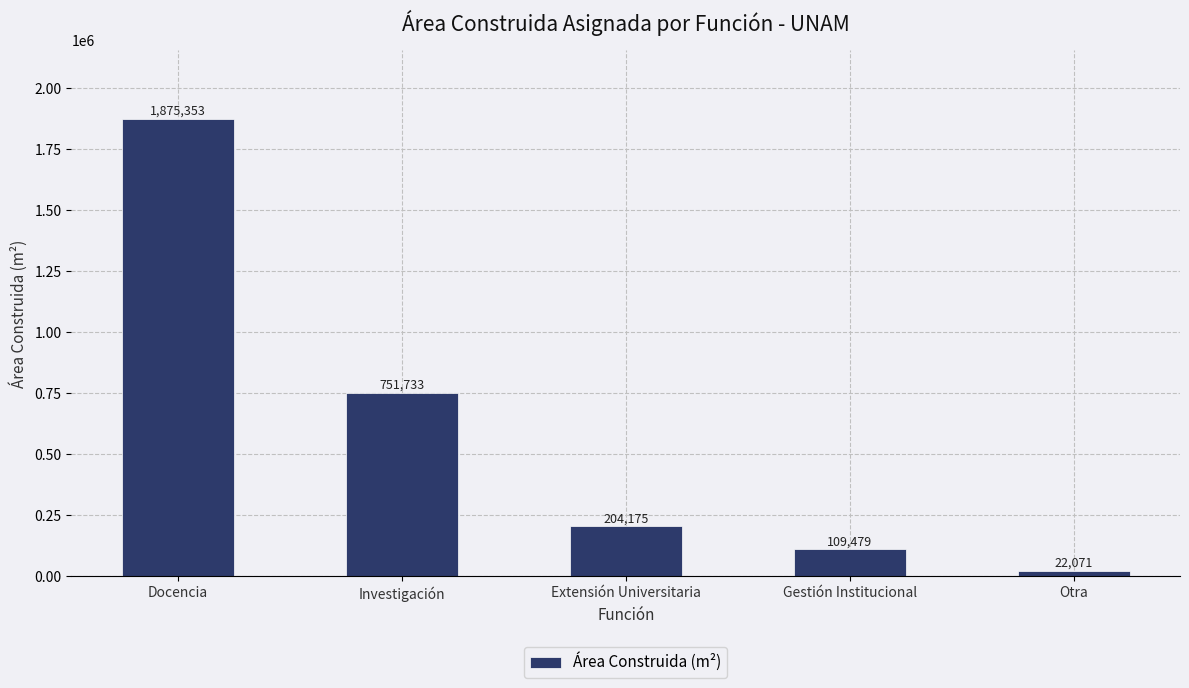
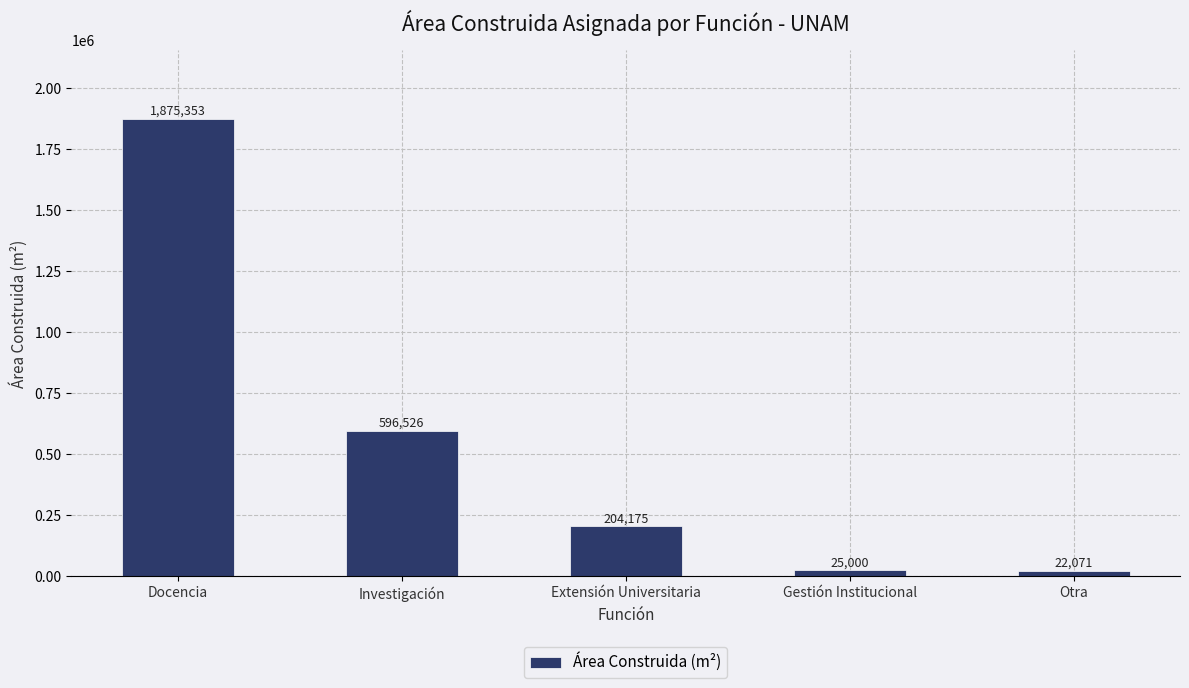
Investigación: 751,733 -> 596,526
Gestión Institucional: 109,479 -> 25,000
